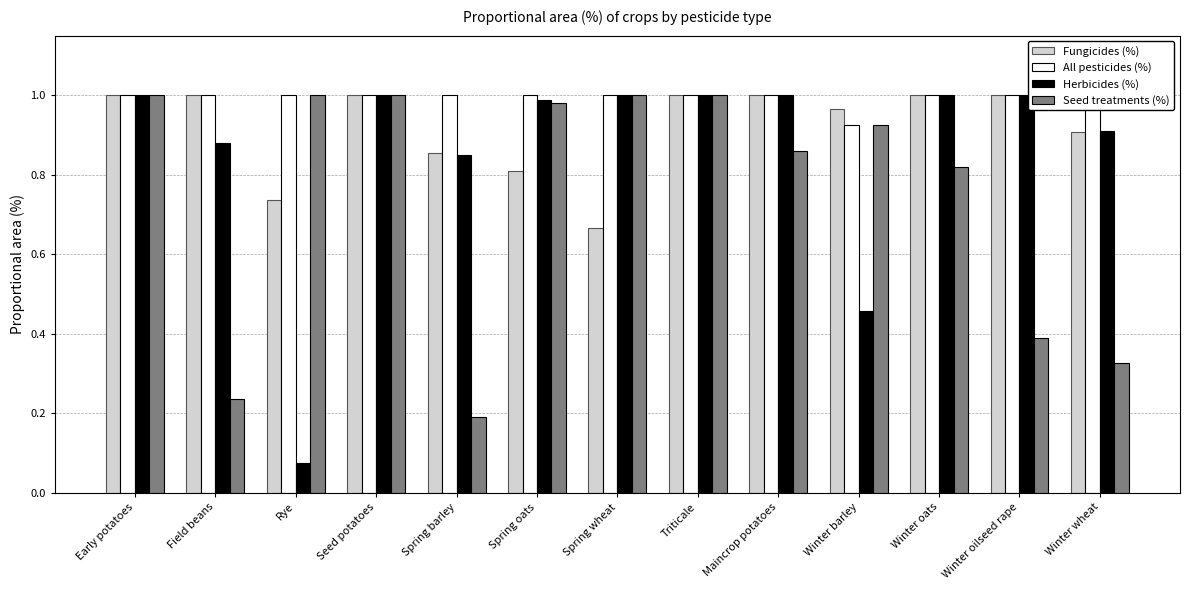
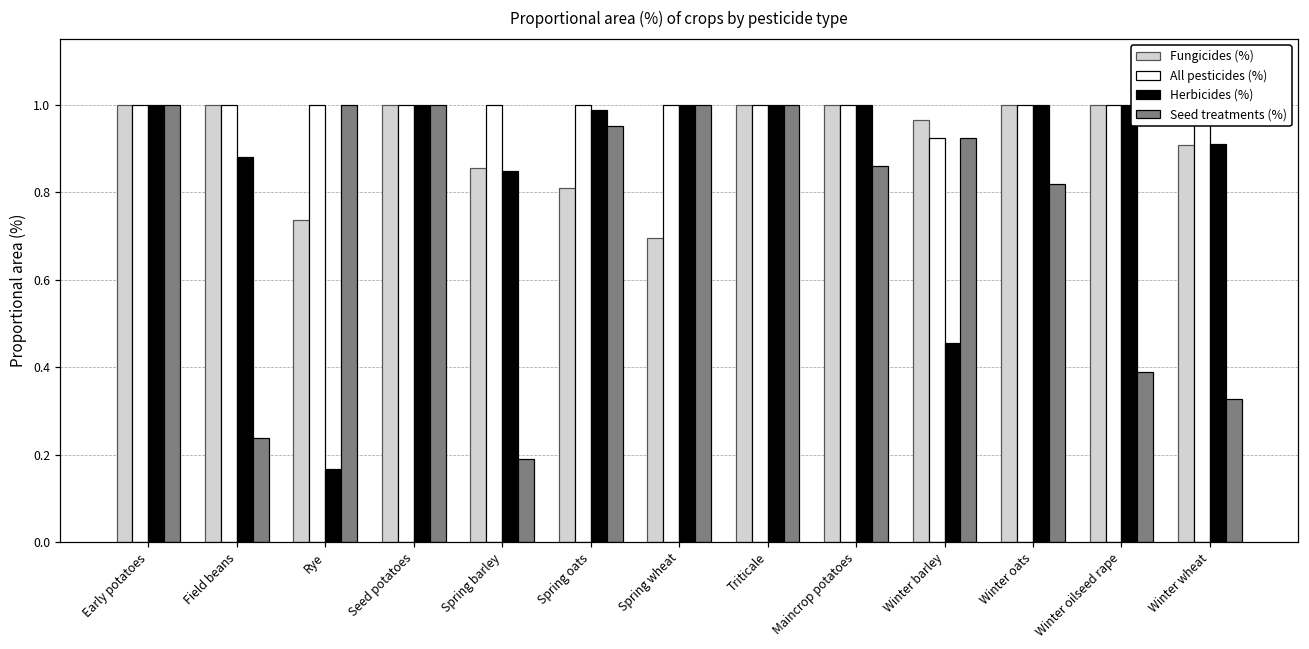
Herbicides (%), Rye: 0.07 -> 0.17
Seed treatments (%), Spring oats: 0.98 -> 0.95
Fungicides (%), Spring wheat: 0.67 -> 0.70
